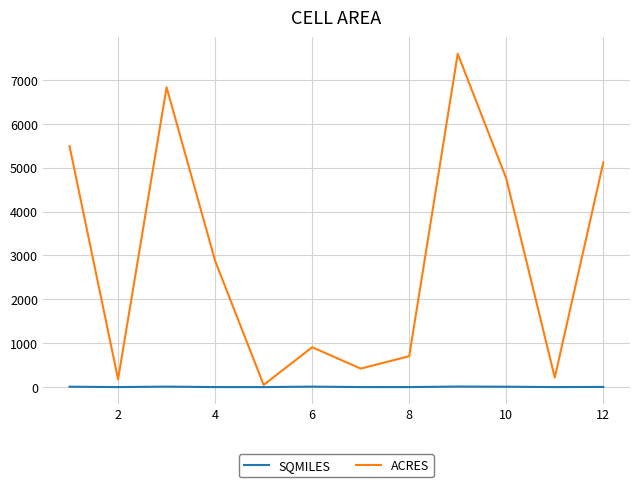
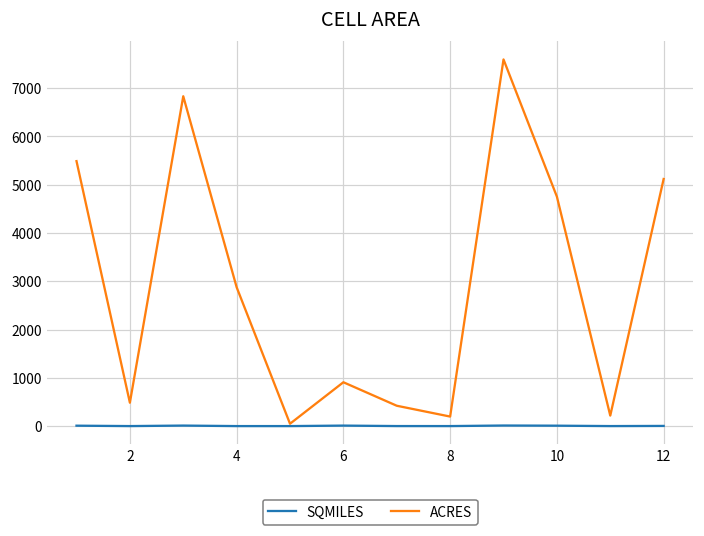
ACRES, 2: 200 -> 500
ACRES, 8: 700 -> 200
